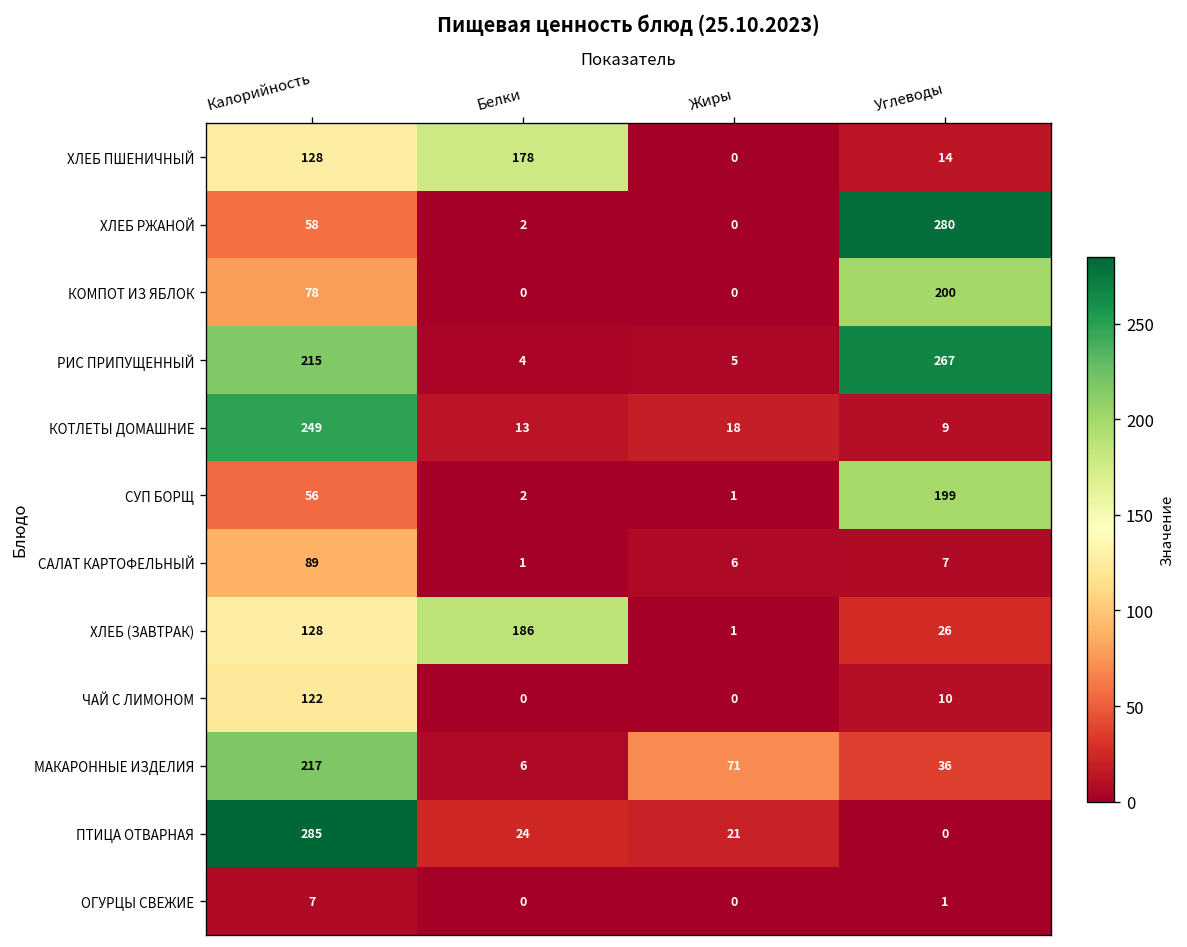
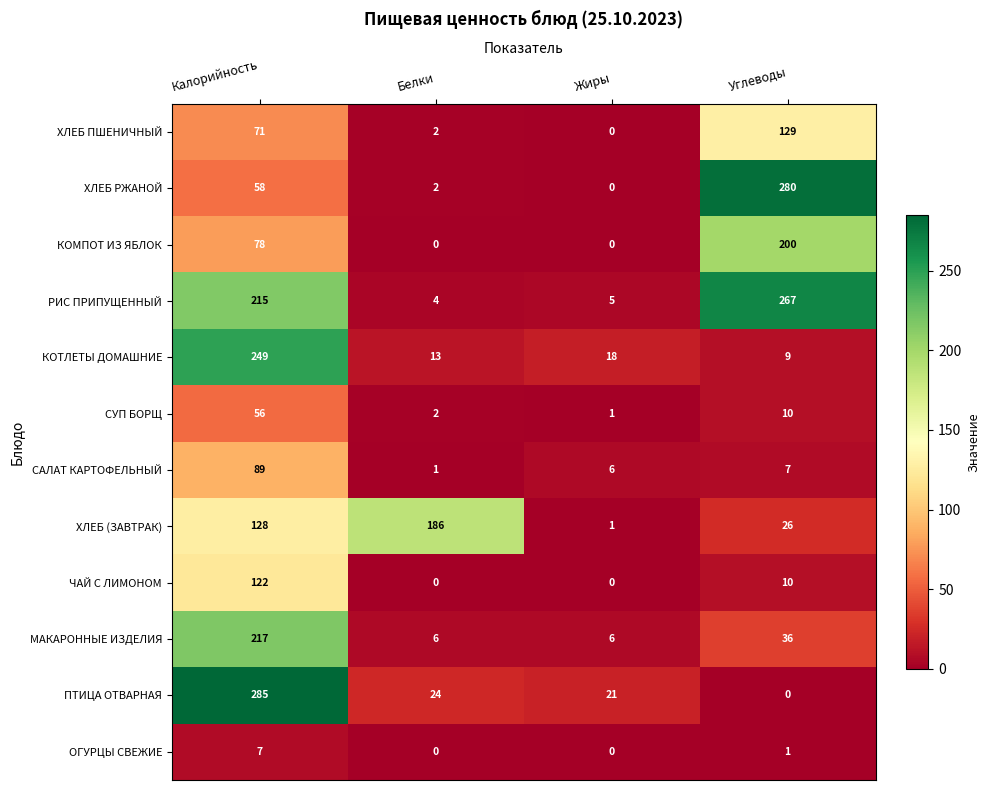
ХЛЕБ ПШЕНИЧНЫЙ, Калорийность: 128 -> 71
ХЛЕБ ПШЕНИЧНЫЙ, Белки: 178 -> 2
ХЛЕБ ПШЕНИЧНЫЙ, Углеводы: 14 -> 129
СУП БОРЩ, Углеводы: 199 -> 10
МАКАРОННЫЕ ИЗДЕЛИЯ, Жиры: 71 -> 6
